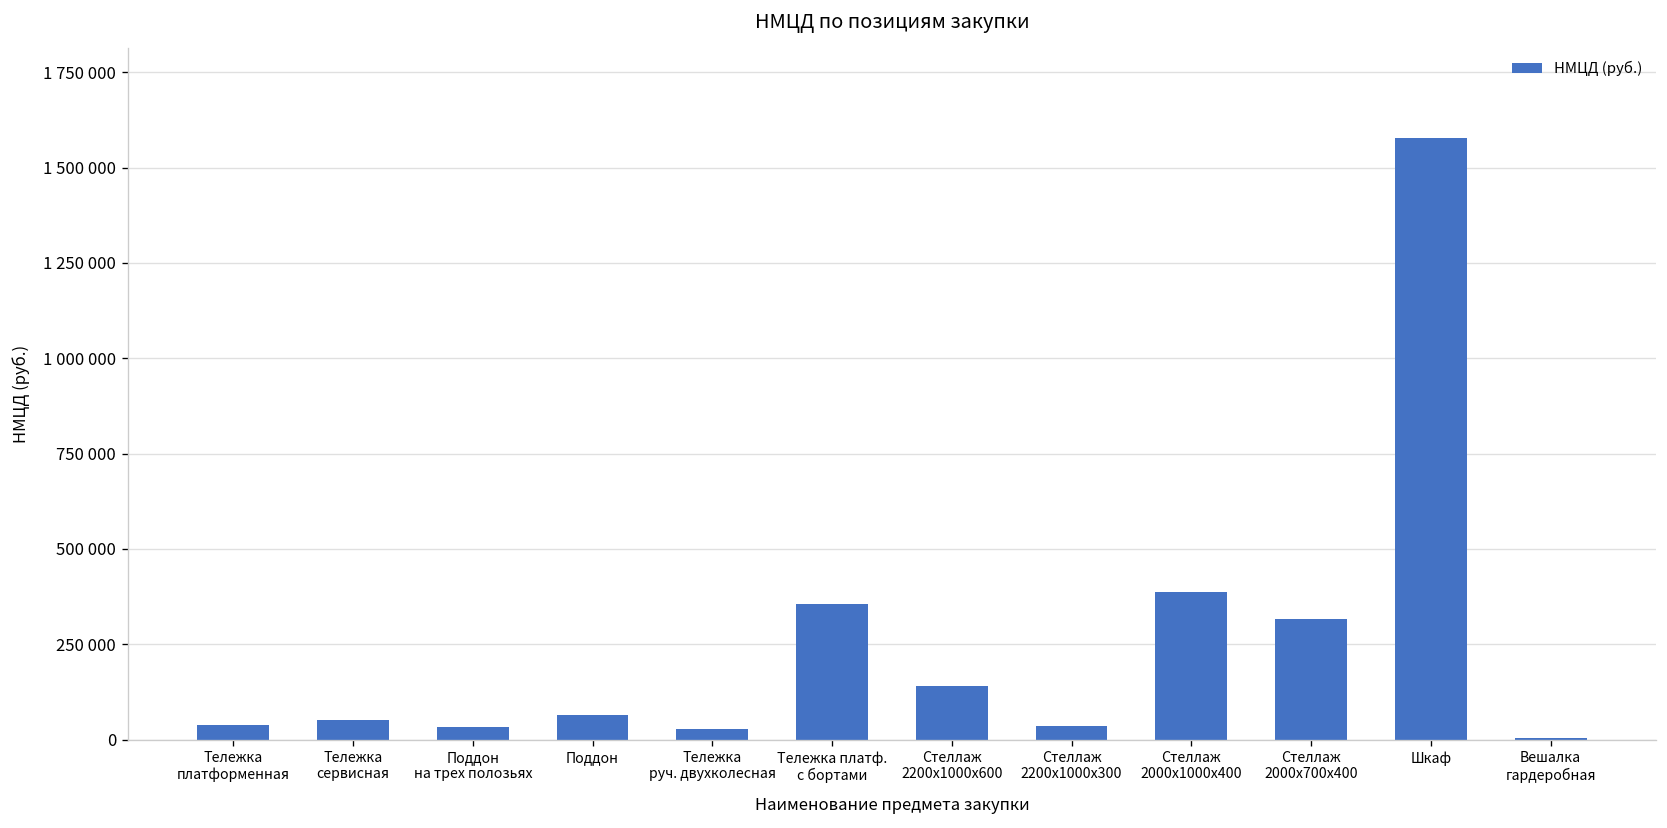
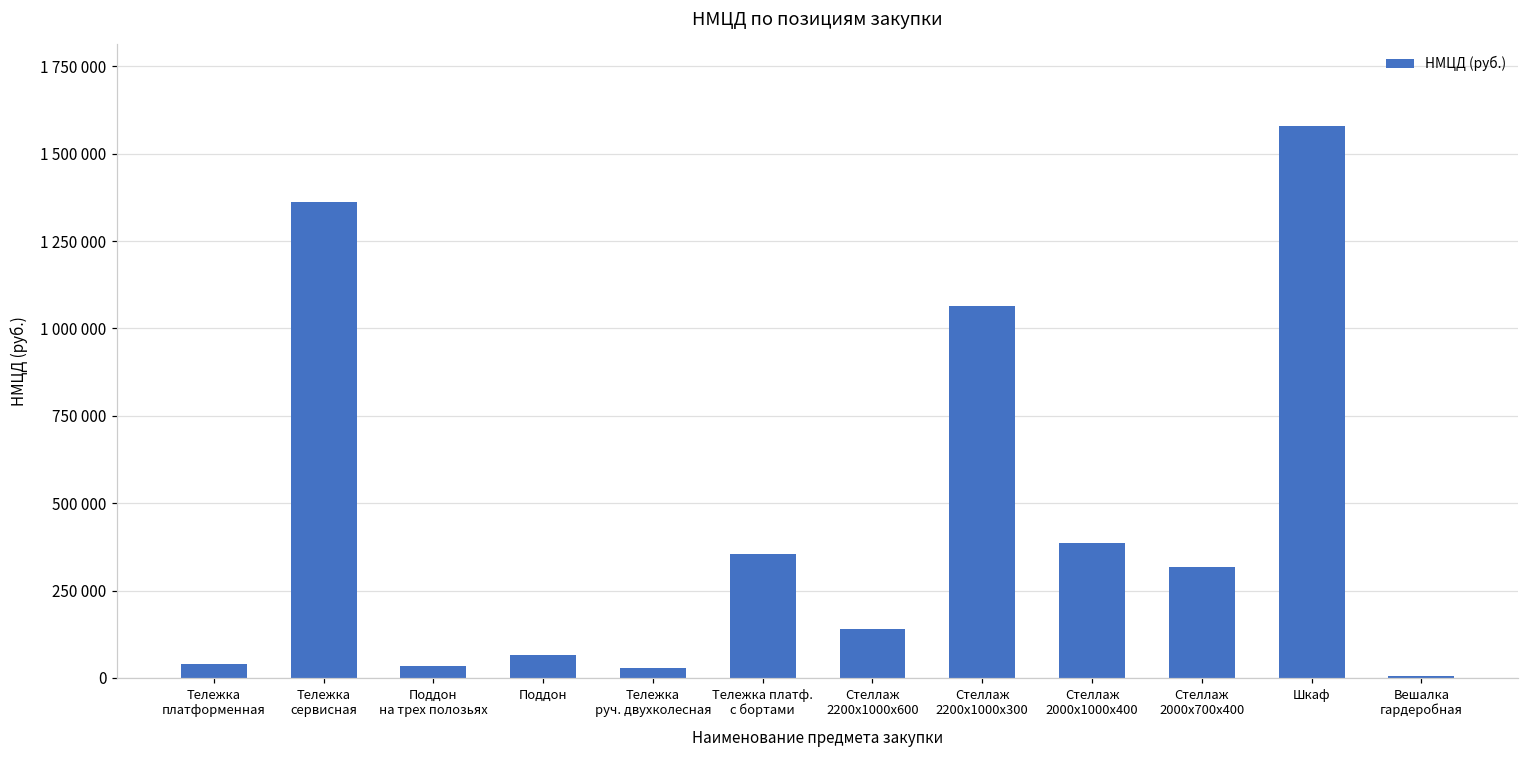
Тележка сервисная: 50000 -> 1360000
Стеллаж 2200х1000х300: 40000 -> 1060000
